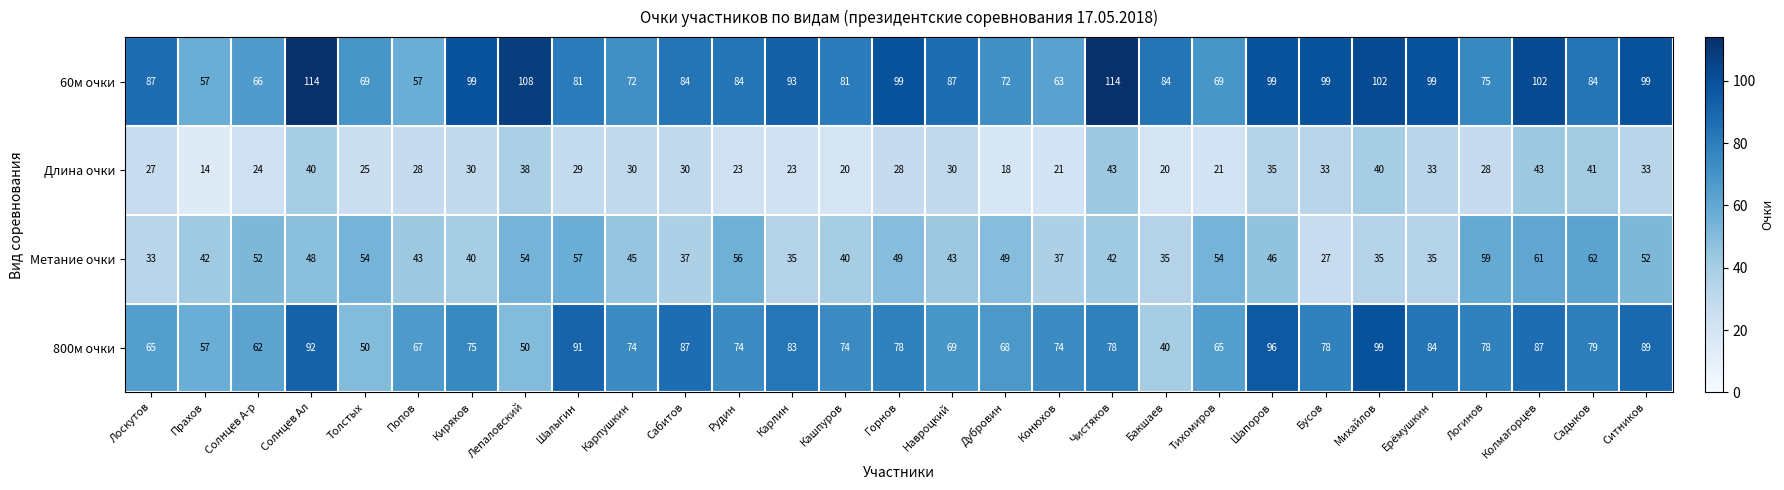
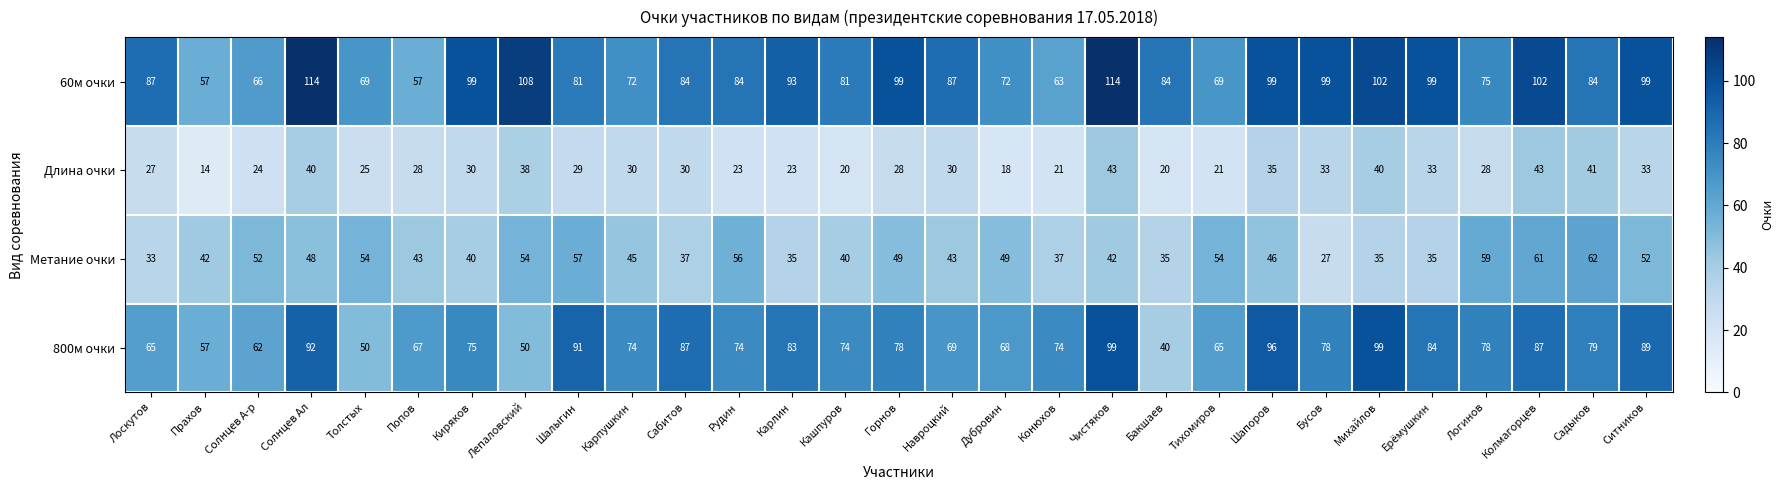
800м очки, Чистяков: 78 -> 99
